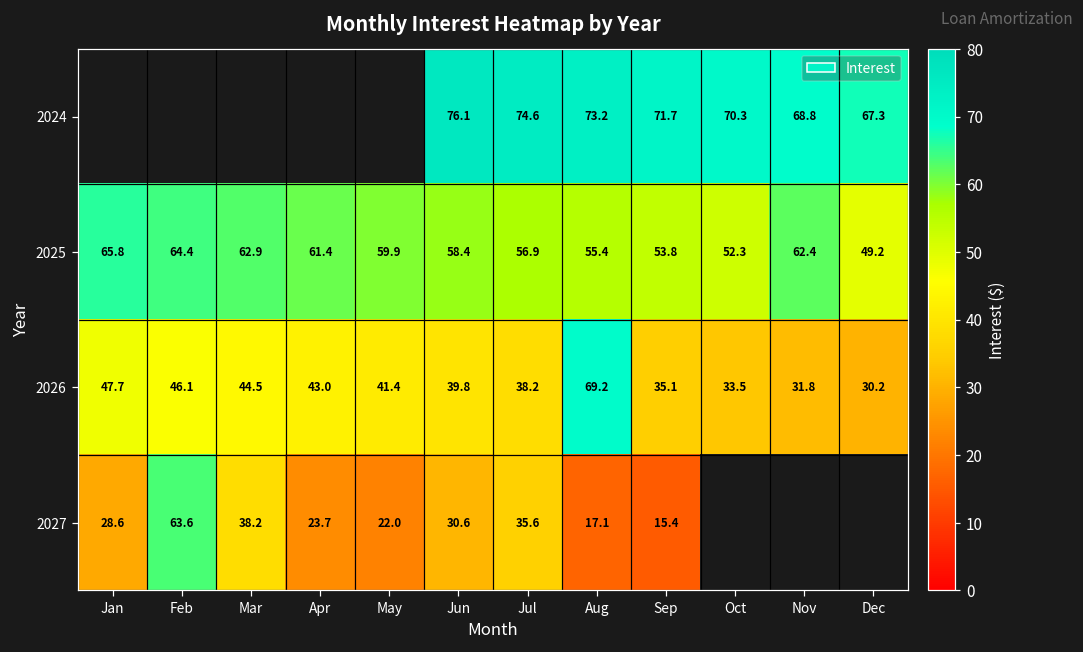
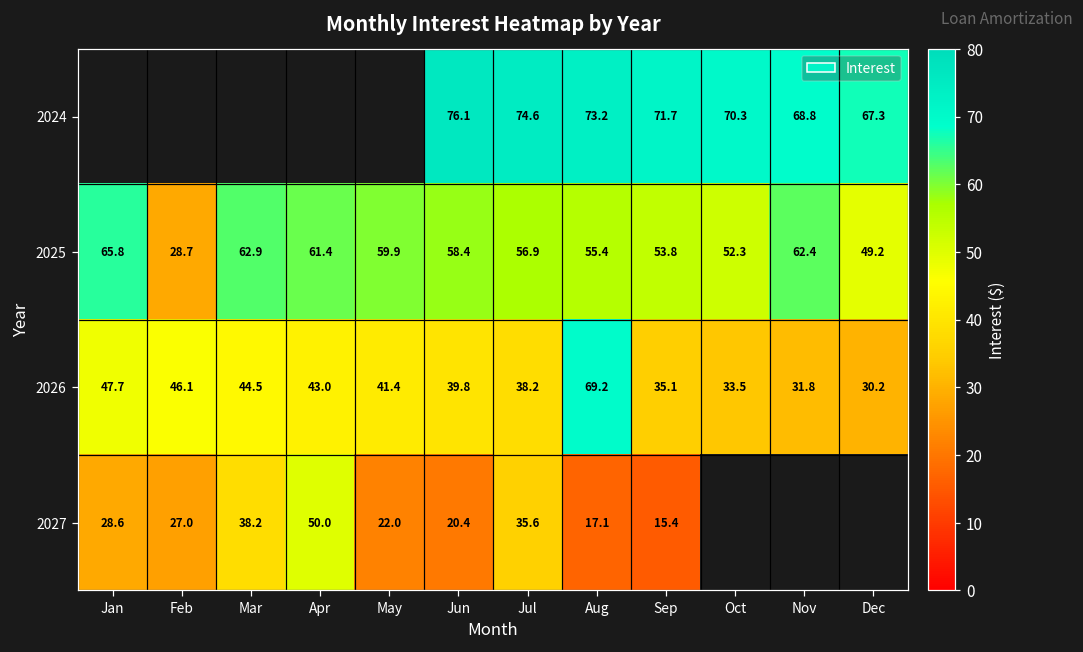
2025, Feb: 64.4 -> 28.7
2027, Feb: 63.6 -> 27.0
2027, Apr: 23.7 -> 50.0
2027, Jun: 30.6 -> 20.4
